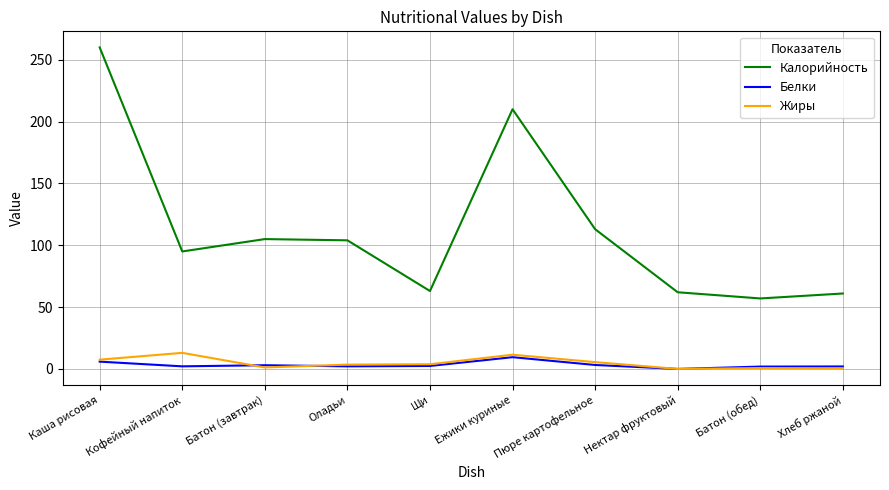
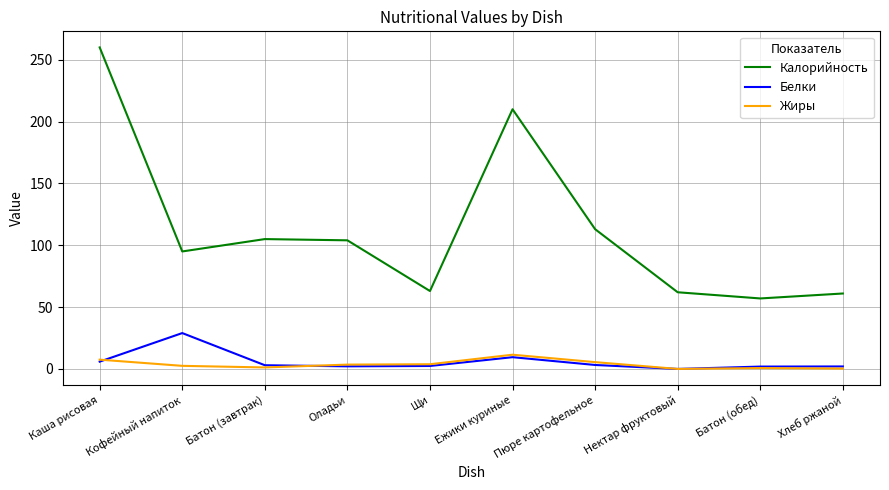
Белки, Кофейный напиток: 2 -> 29
Жиры, Кофейный напиток: 13 -> 3
